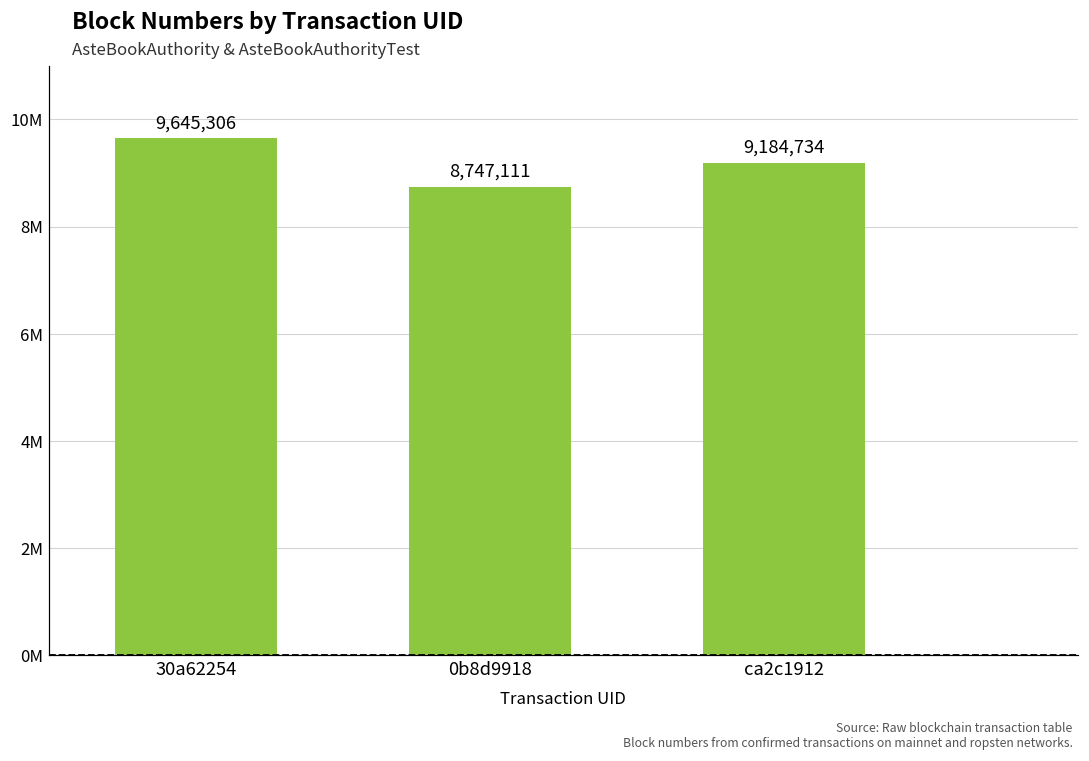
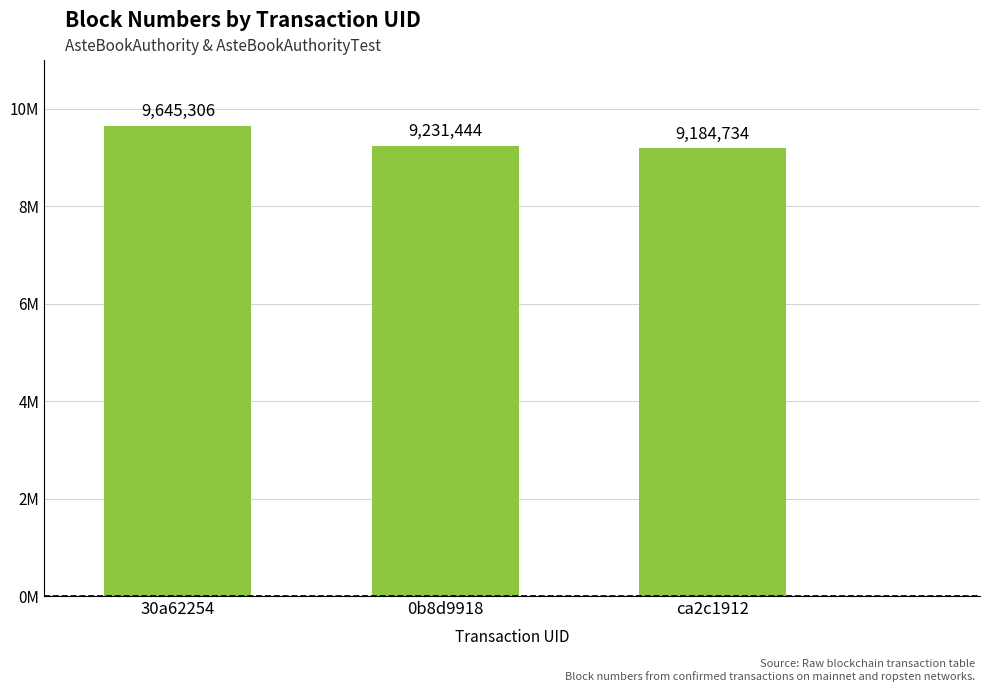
0b8d9918: 8,747,111 -> 9,231,444
